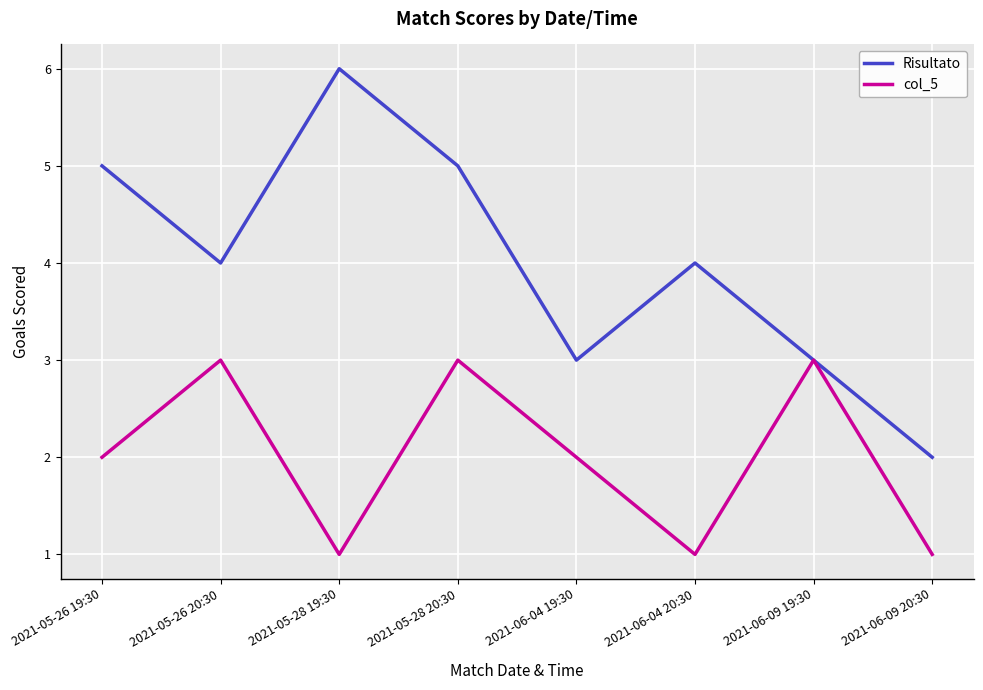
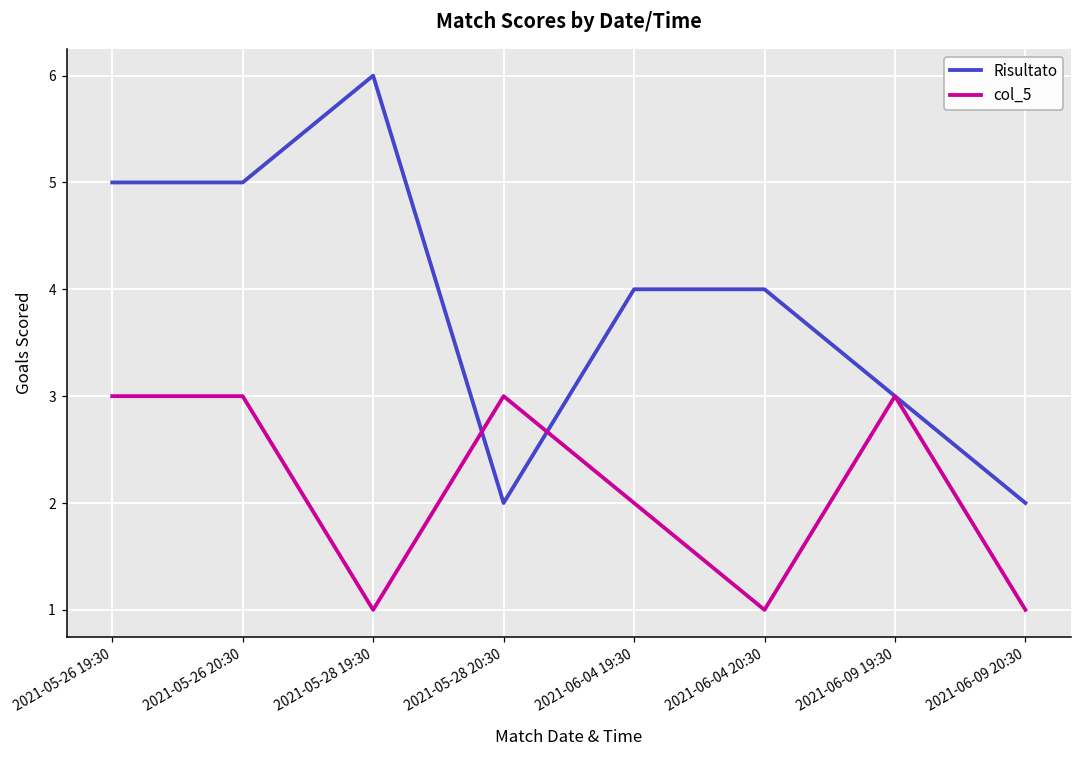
col_5, 2021-05-26 19:30: 2 -> 3
Risultato, 2021-05-26 20:30: 4 -> 5
Risultato, 2021-05-28 20:30: 5 -> 2
Risultato, 2021-06-04 19:30: 3 -> 4
